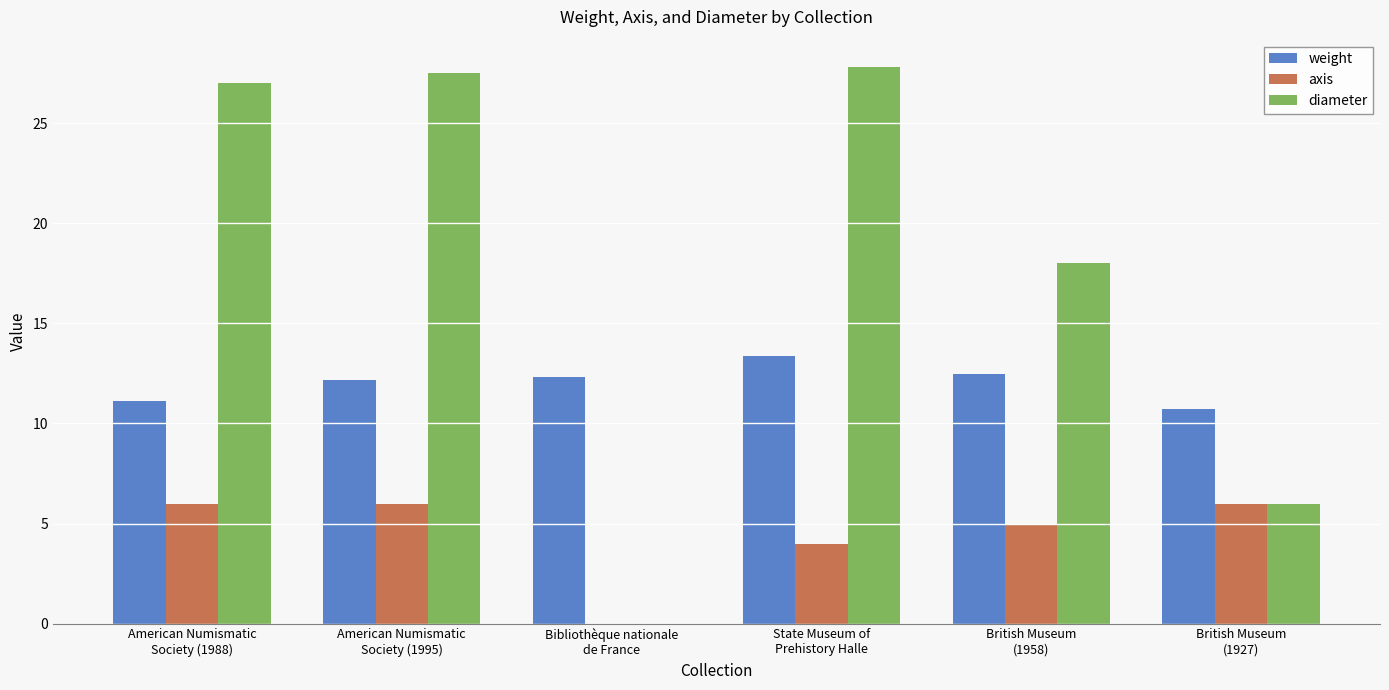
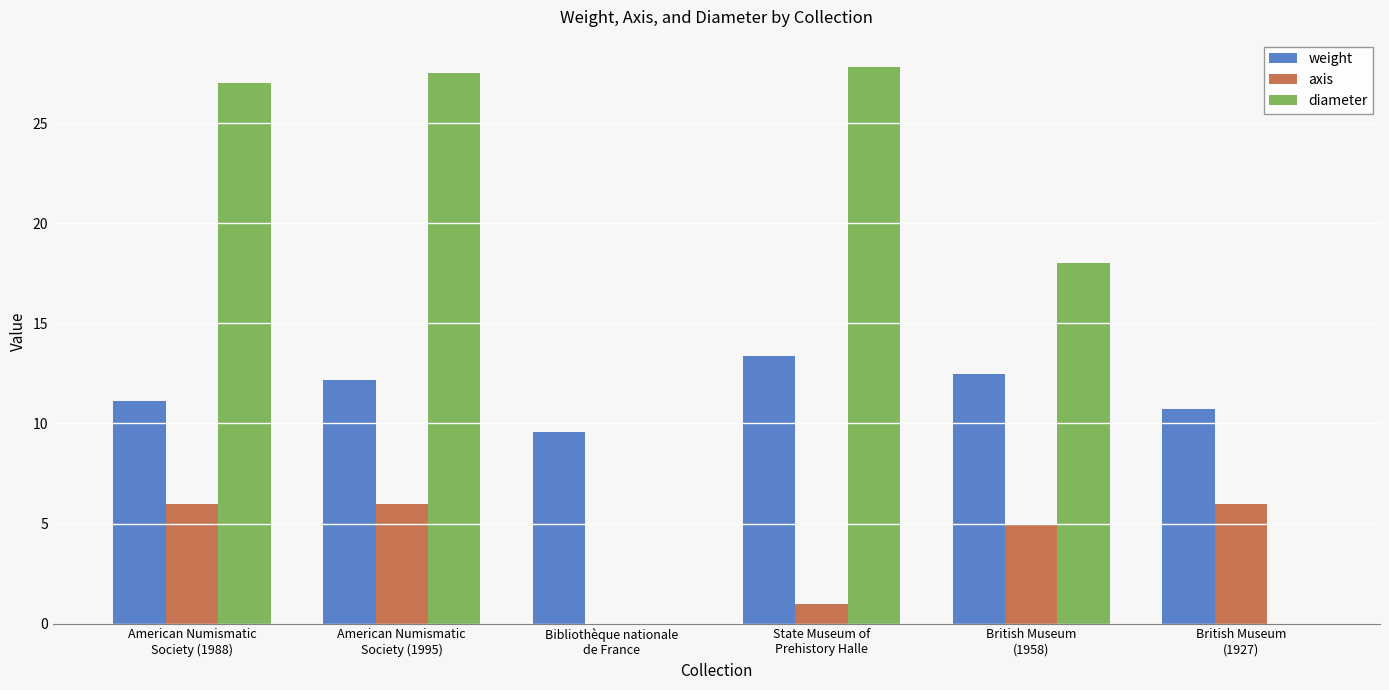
weight, Bibliothèque nationale de France: 12.3 -> 9.6
axis, State Museum of Prehistory Halle: 4 -> 1
diameter, British Museum (1927): 6 -> 0
